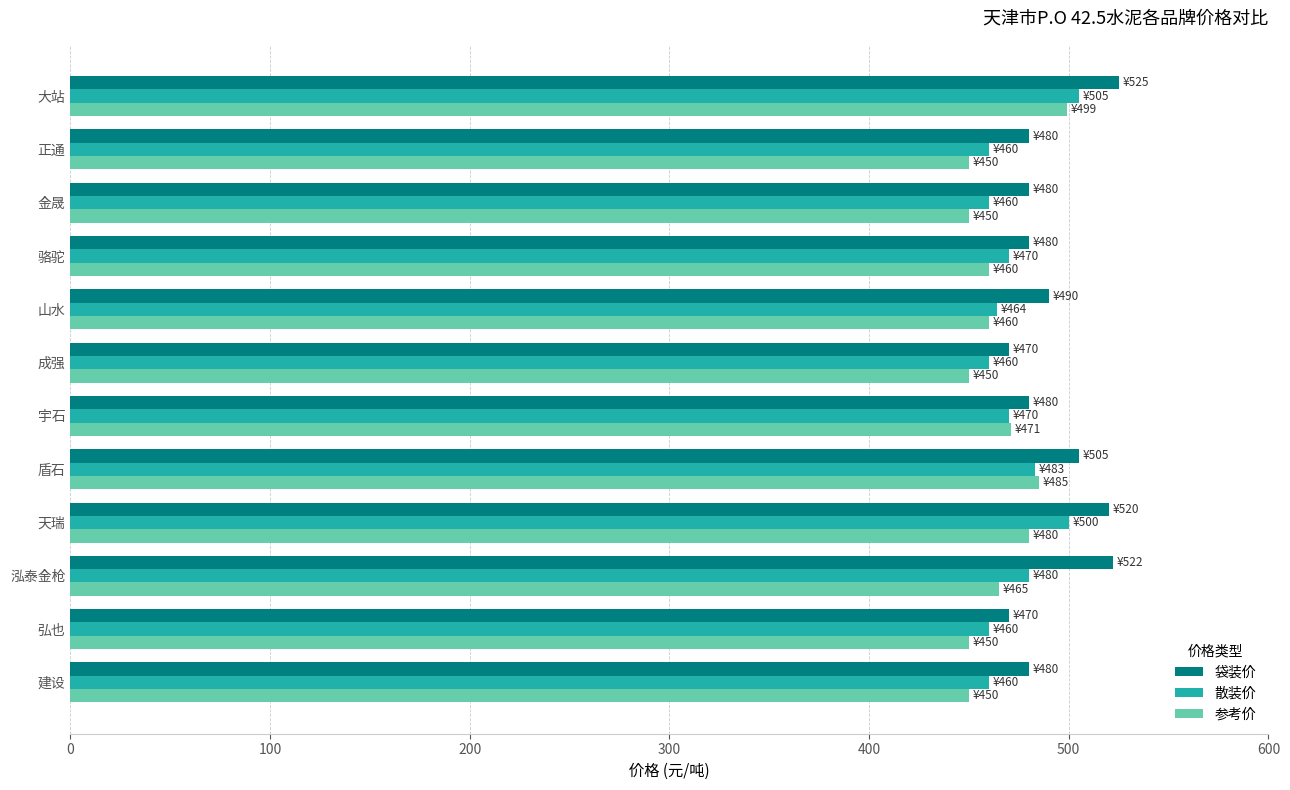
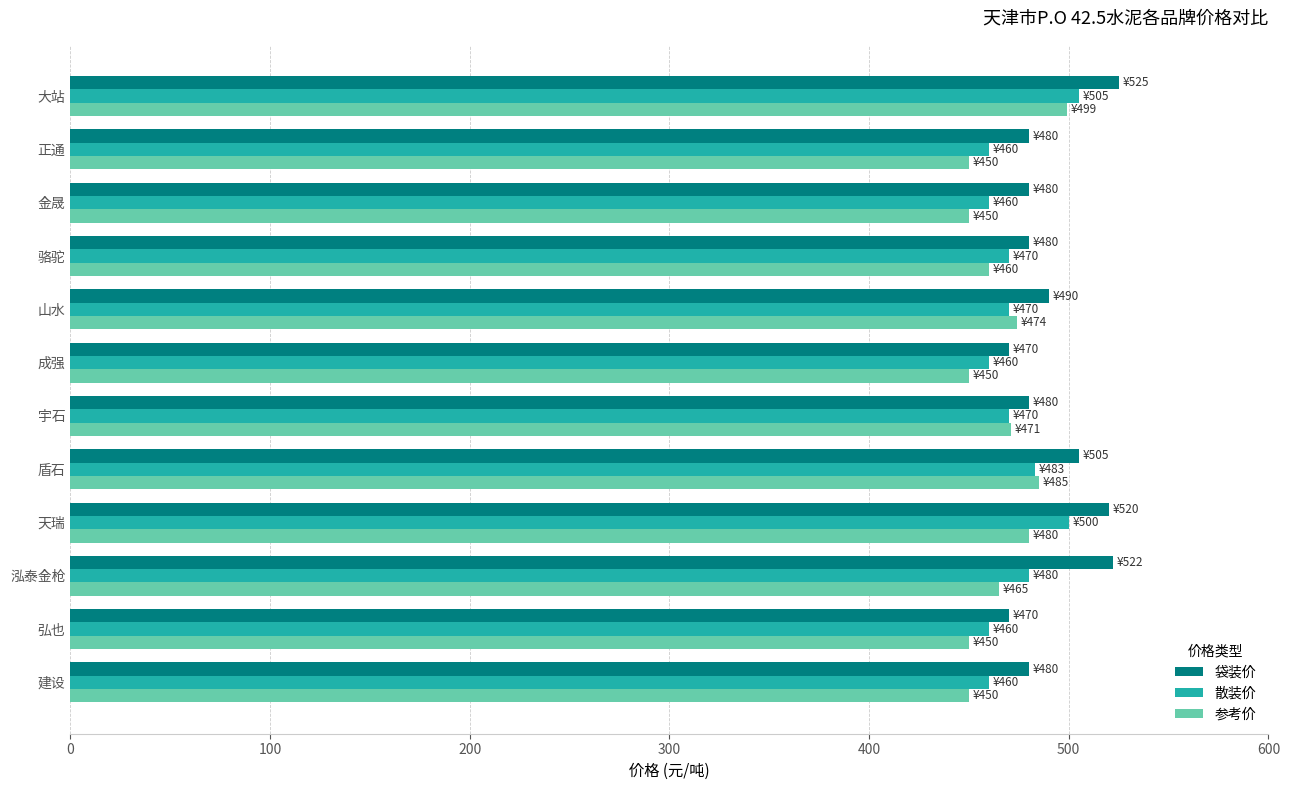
散装价, 山水: ¥464 -> ¥470
参考价, 山水: ¥460 -> ¥474
